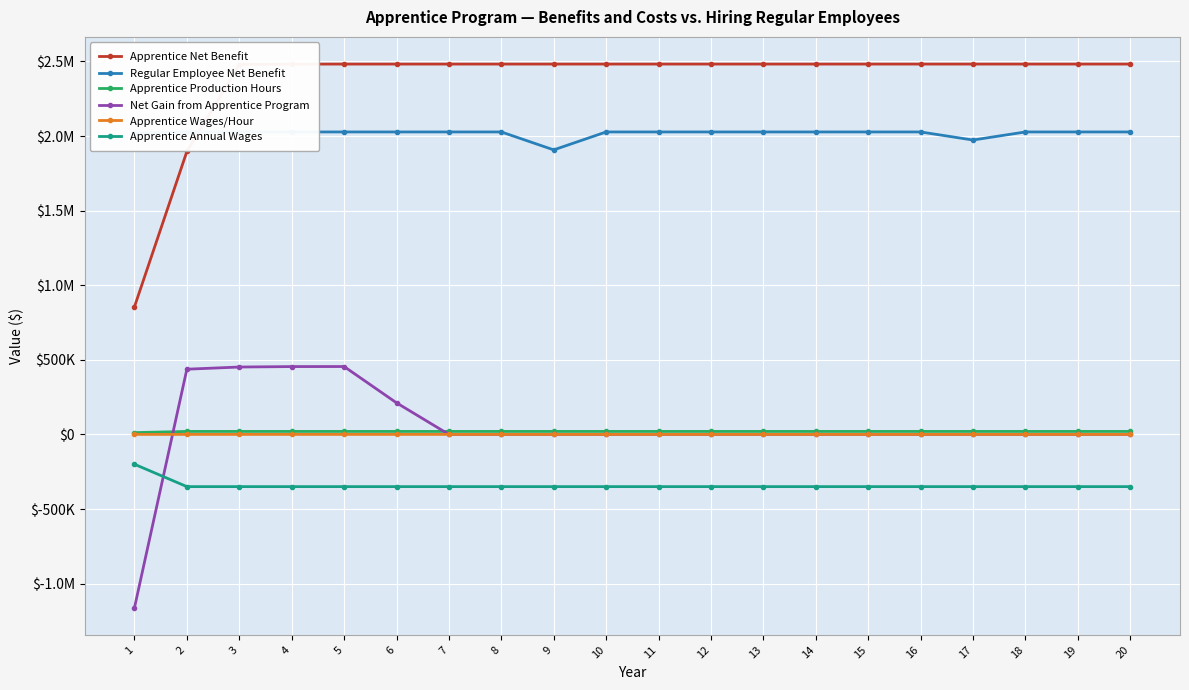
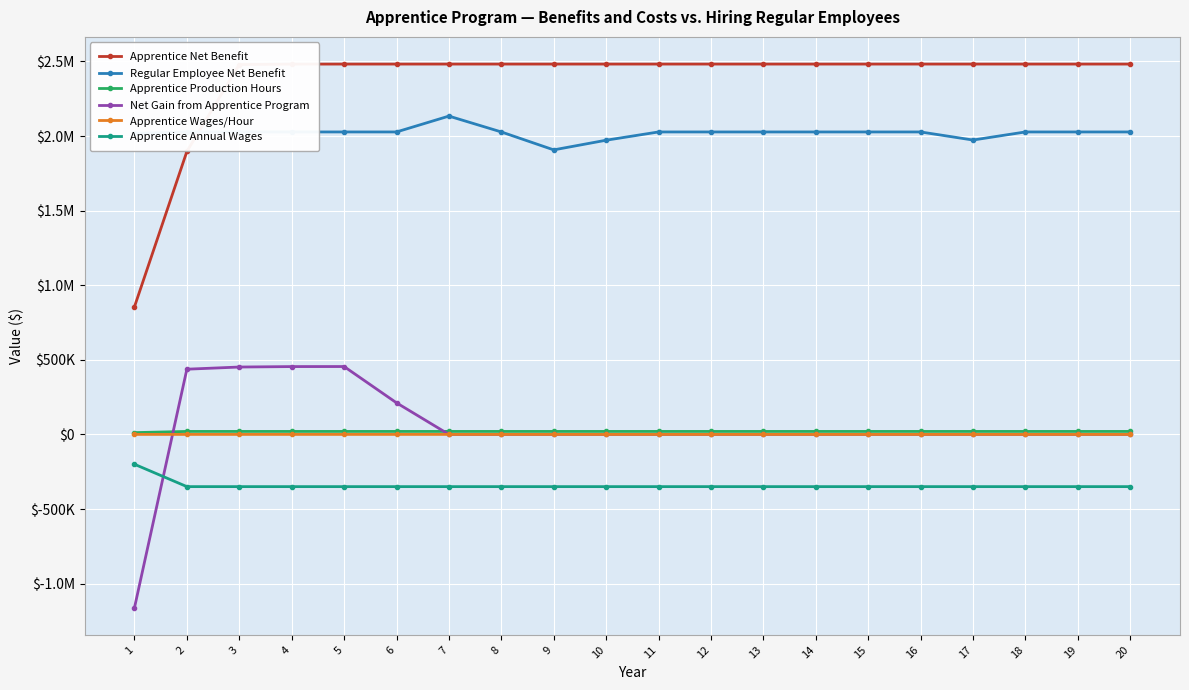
Regular Employee Net Benefit, 7: $2030000 -> $2130000
Regular Employee Net Benefit, 10: $2030000 -> $1970000
